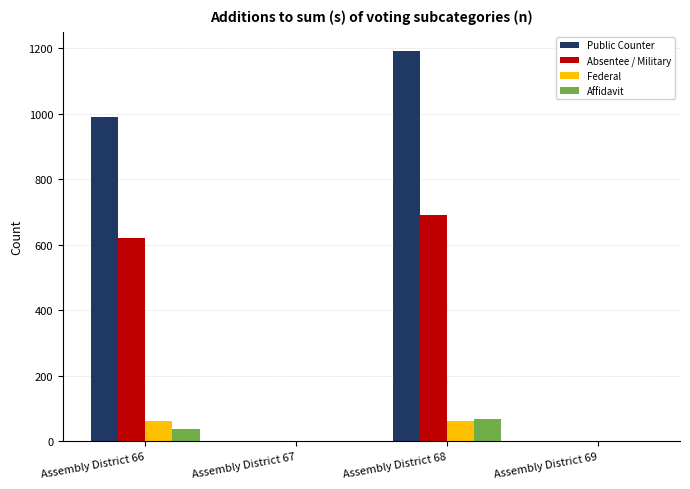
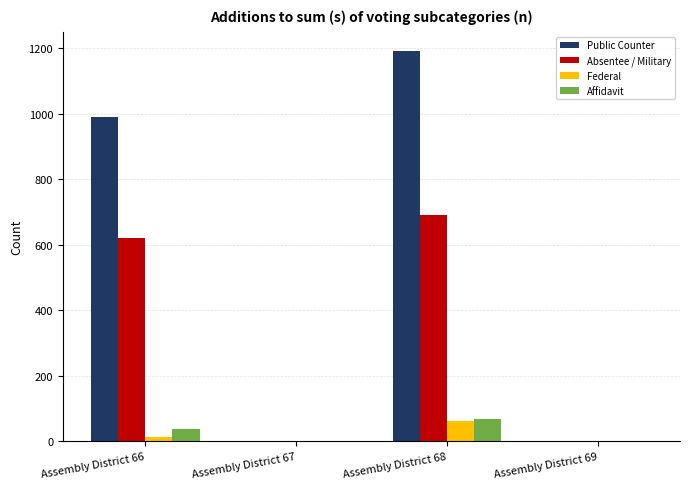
Federal, Assembly District 66: 60 -> 10
